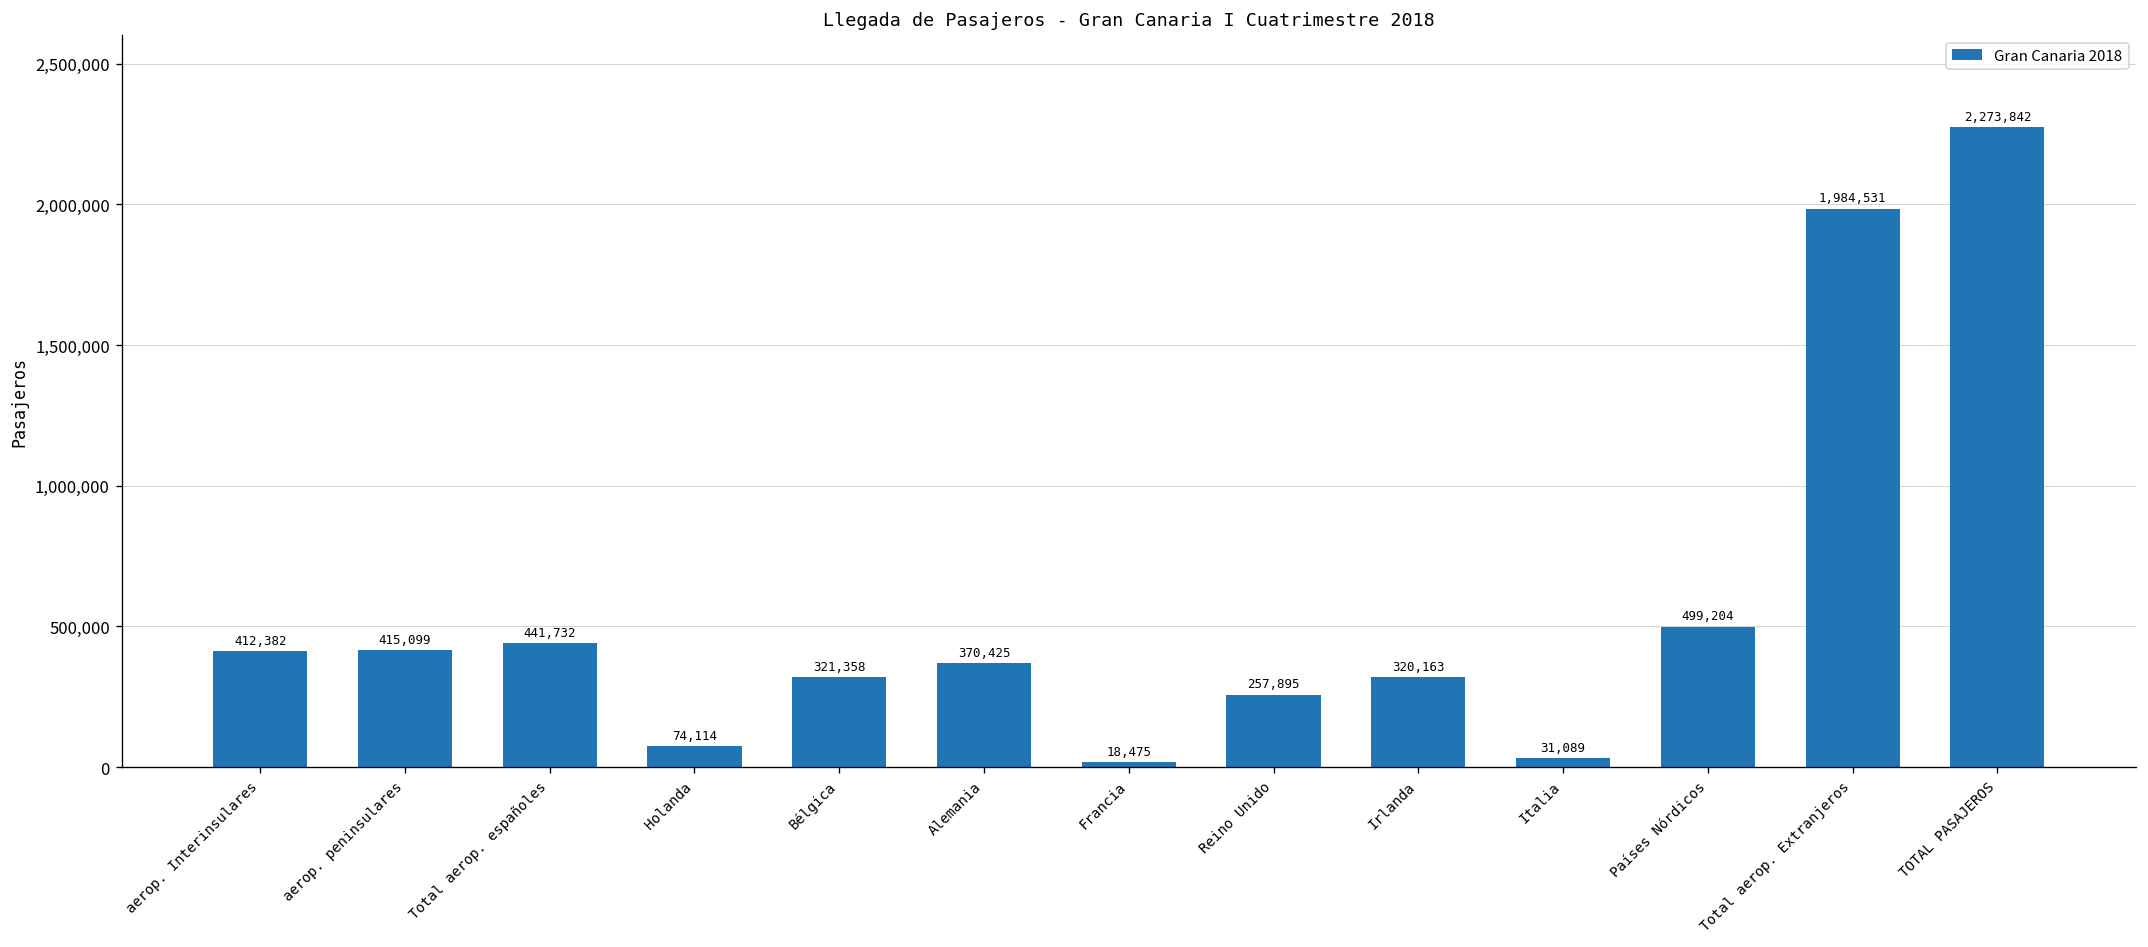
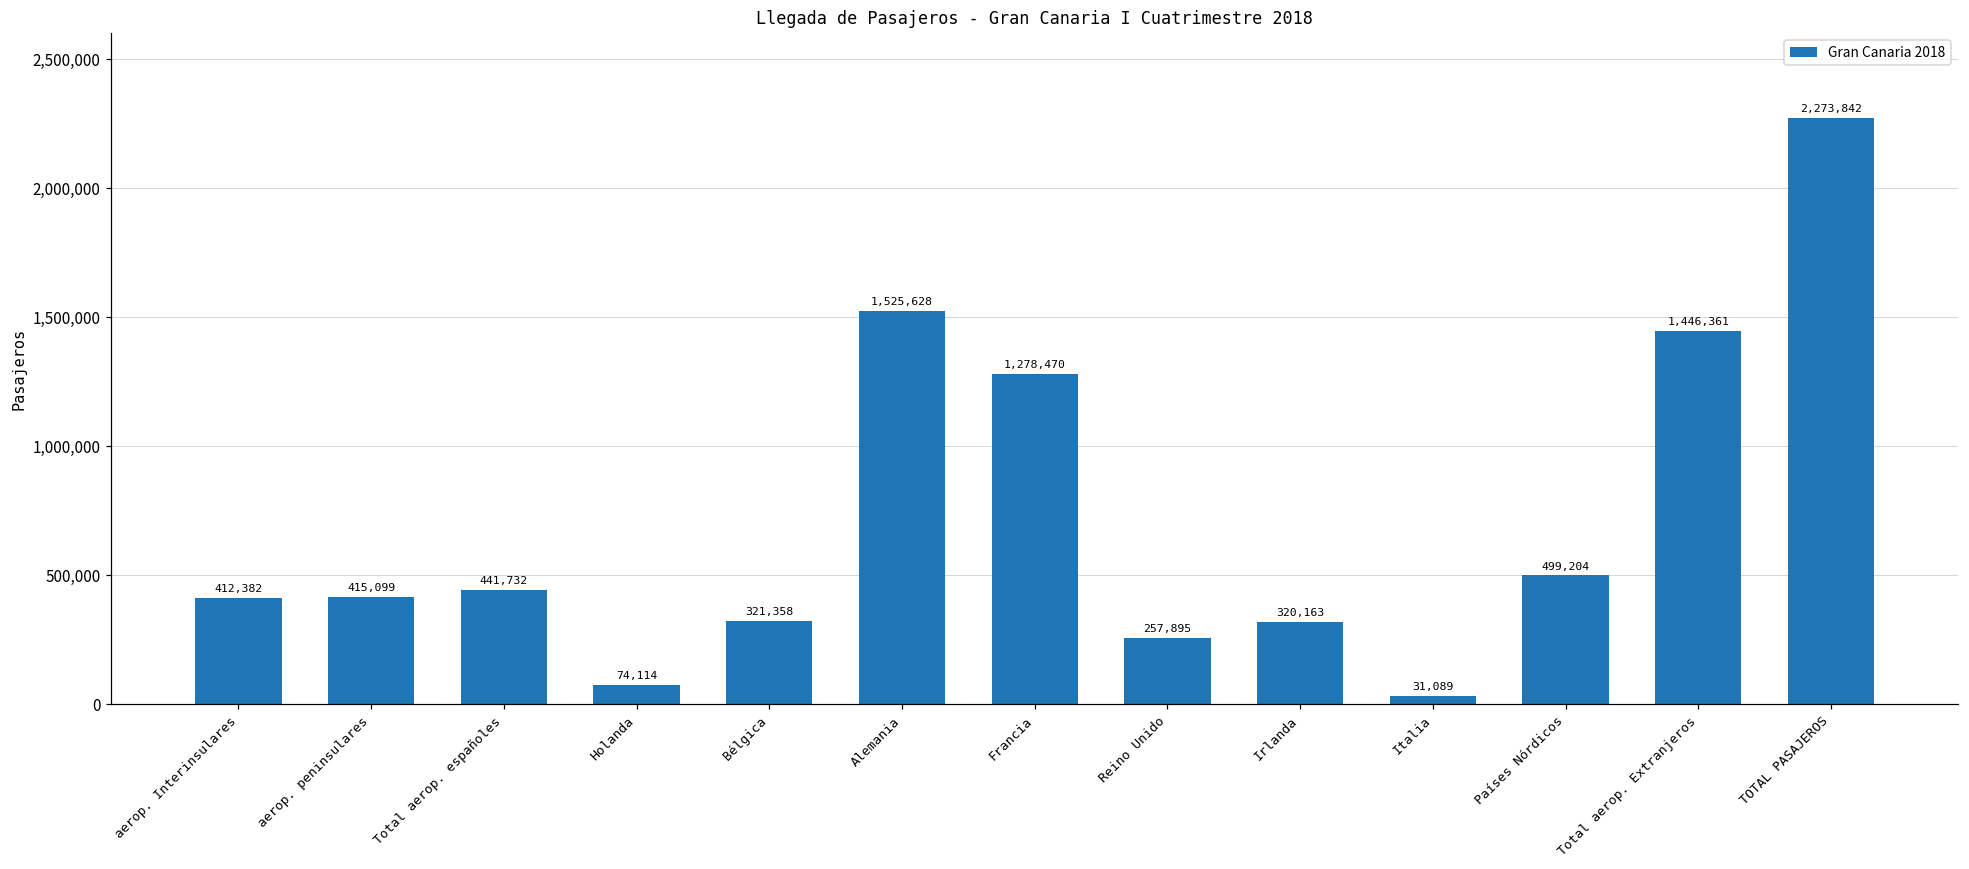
Alemania: 370,425 -> 1,525,628
Francia: 18,475 -> 1,278,470
Total aerop. Extranjeros: 1,984,531 -> 1,446,361
